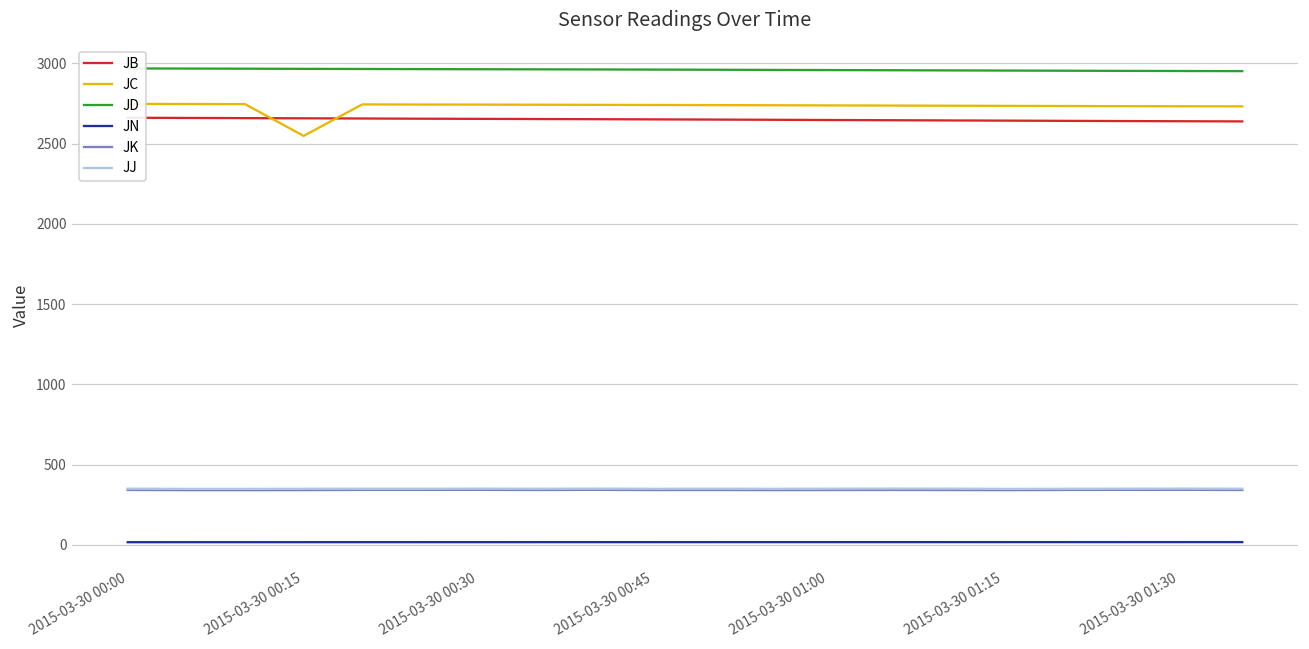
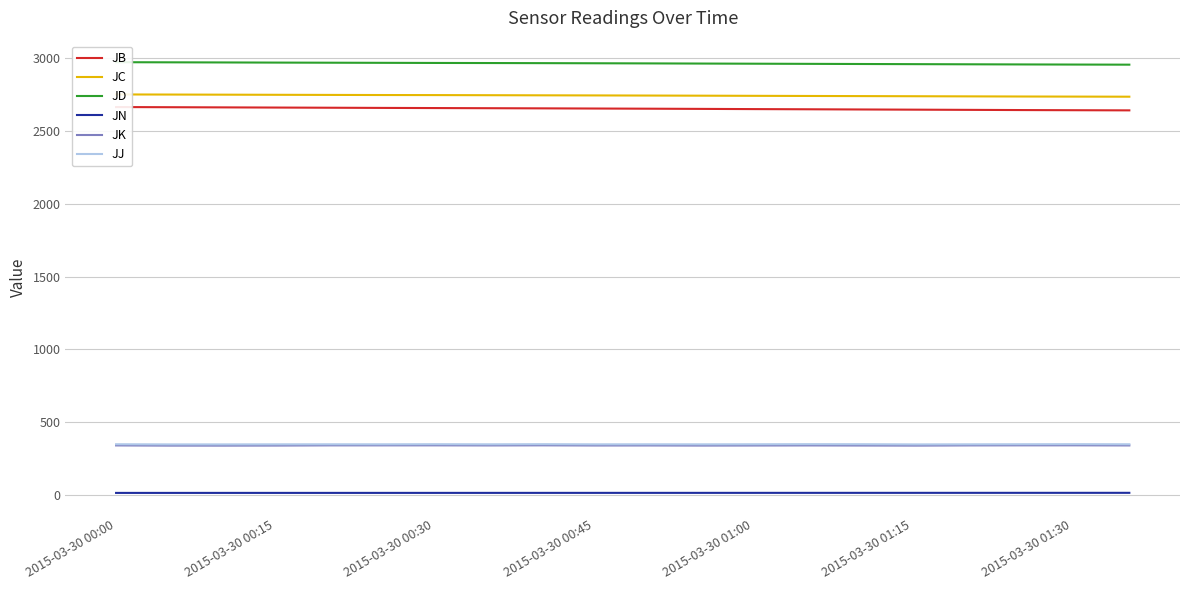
JC, 2015-03-30 00:15: 2550 -> 2750
